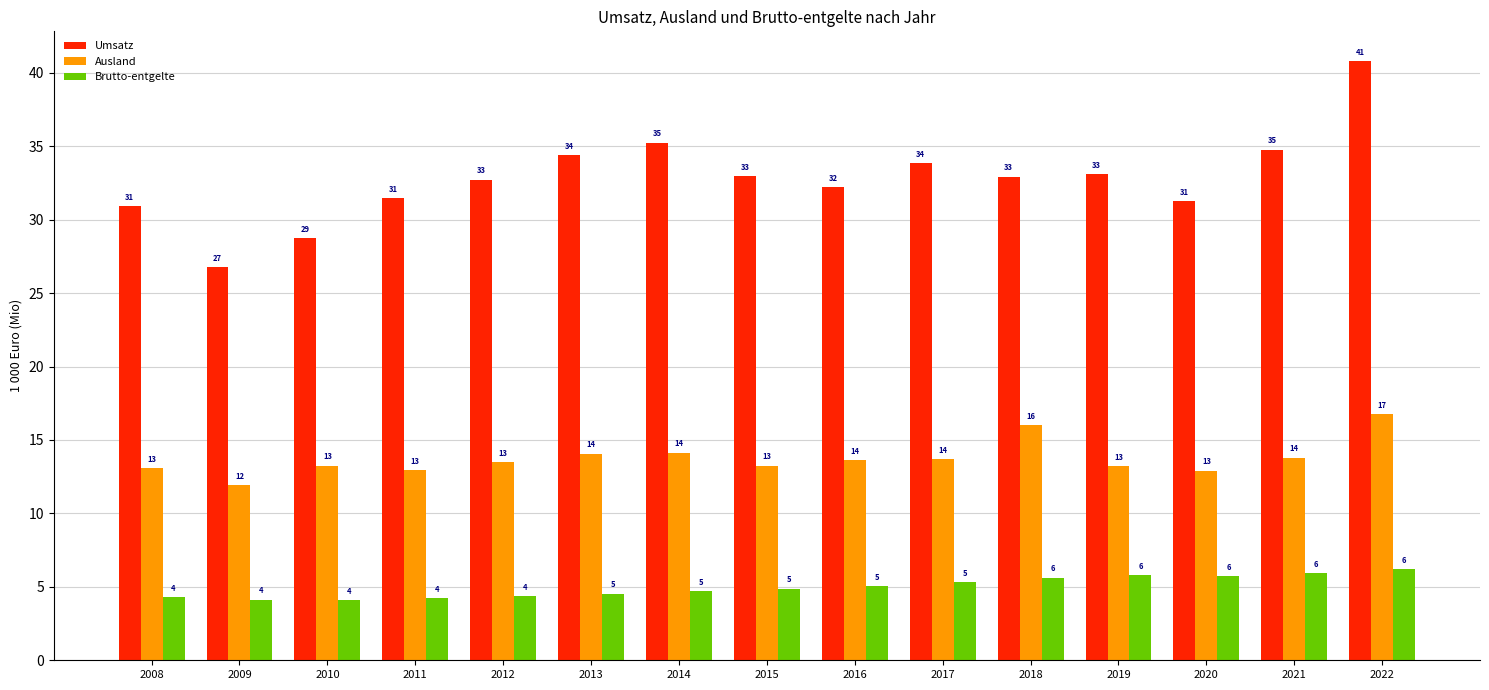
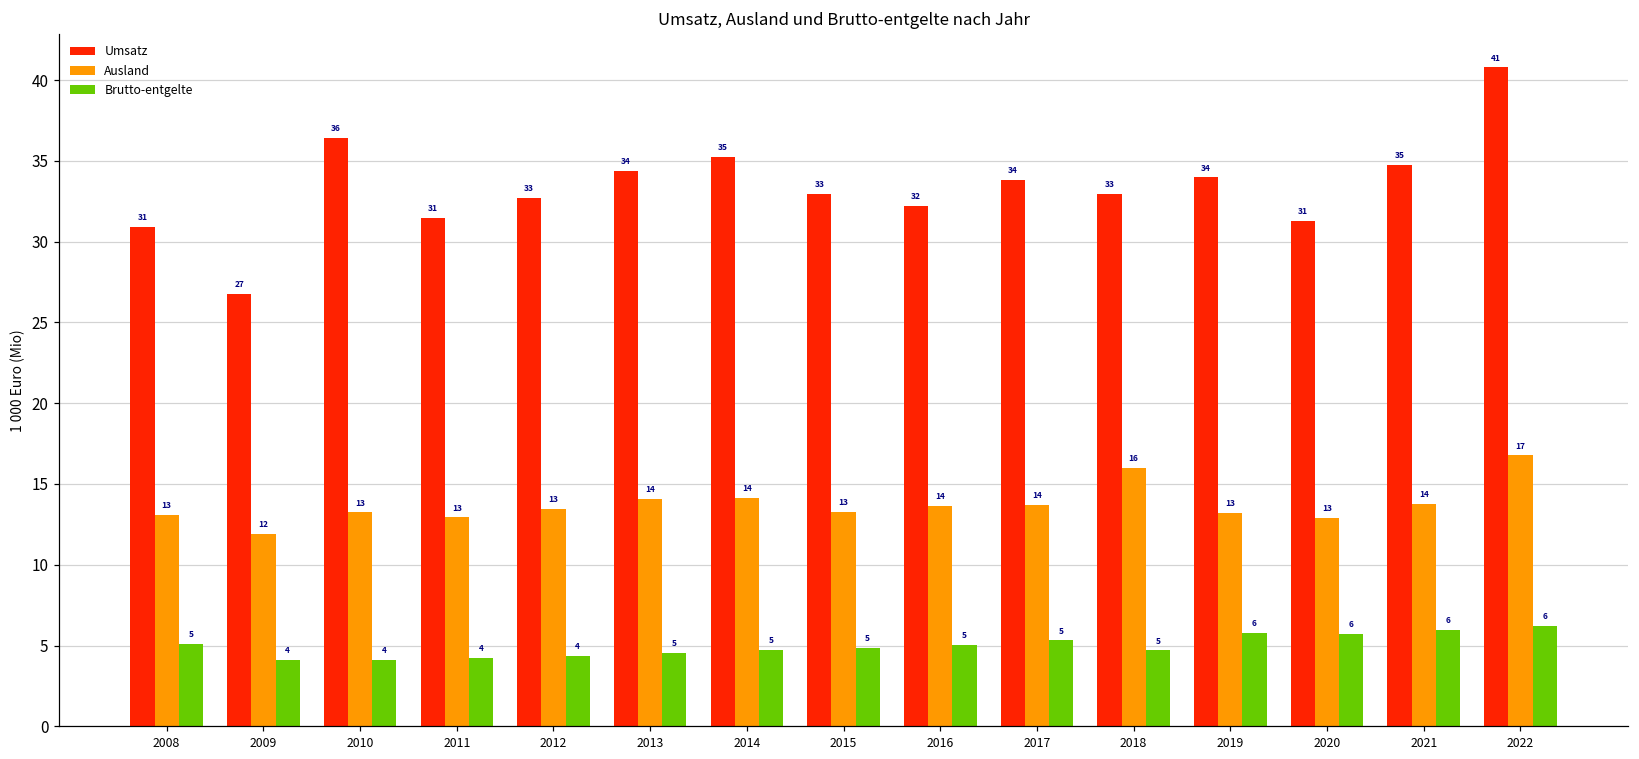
Brutto-entgelte, 2008: 4 -> 5
Umsatz, 2010: 29 -> 36
Brutto-entgelte, 2018: 6 -> 5
Umsatz, 2019: 33 -> 34
